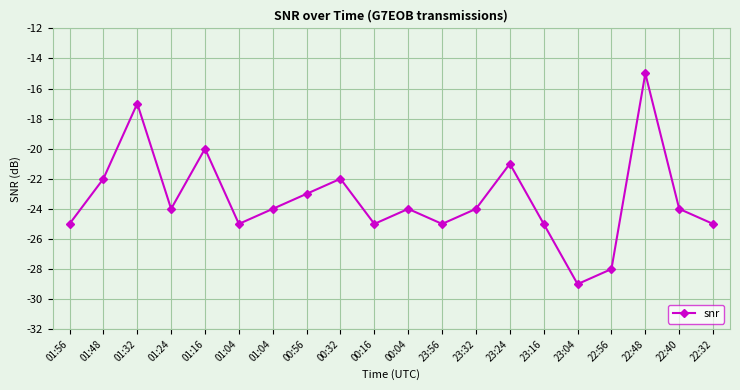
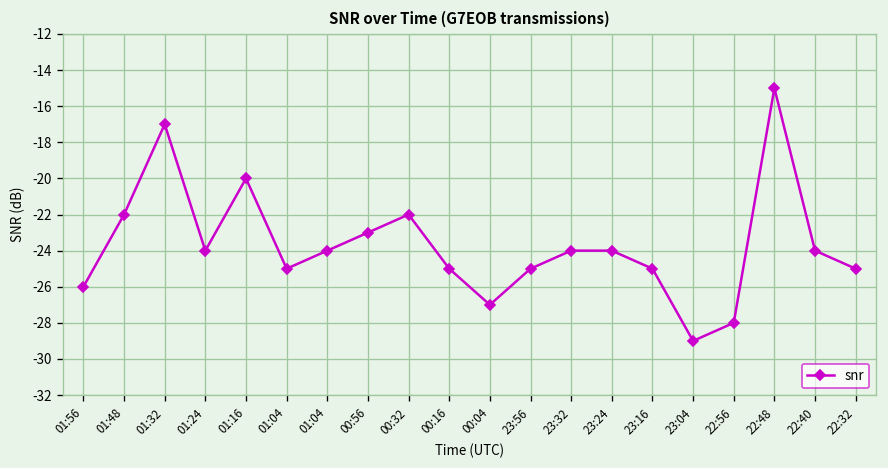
01:56: -25 -> -26
00:04: -24 -> -27
23:24: -21 -> -24
